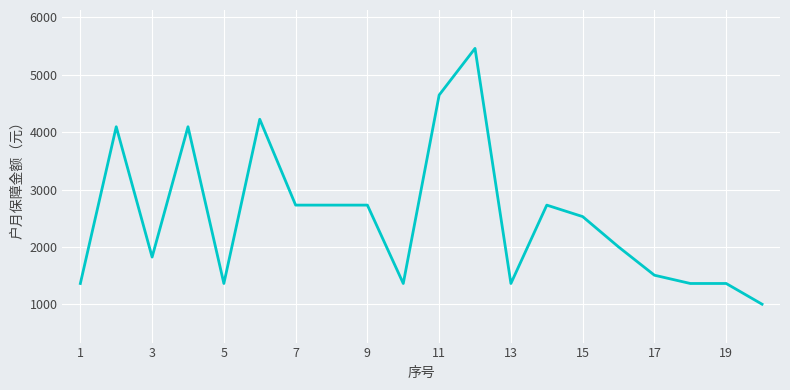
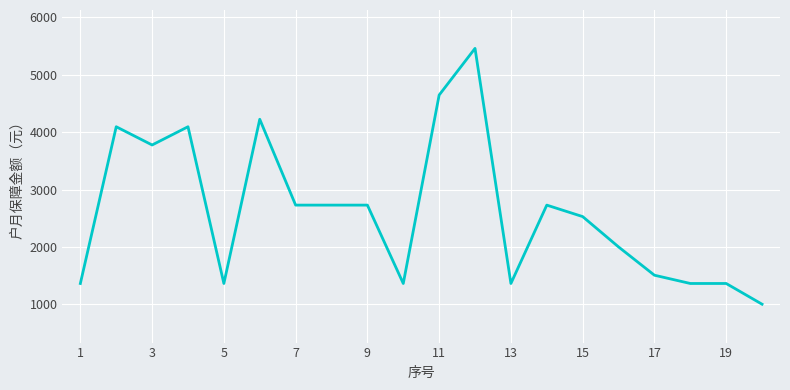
3: 1800 -> 3800
